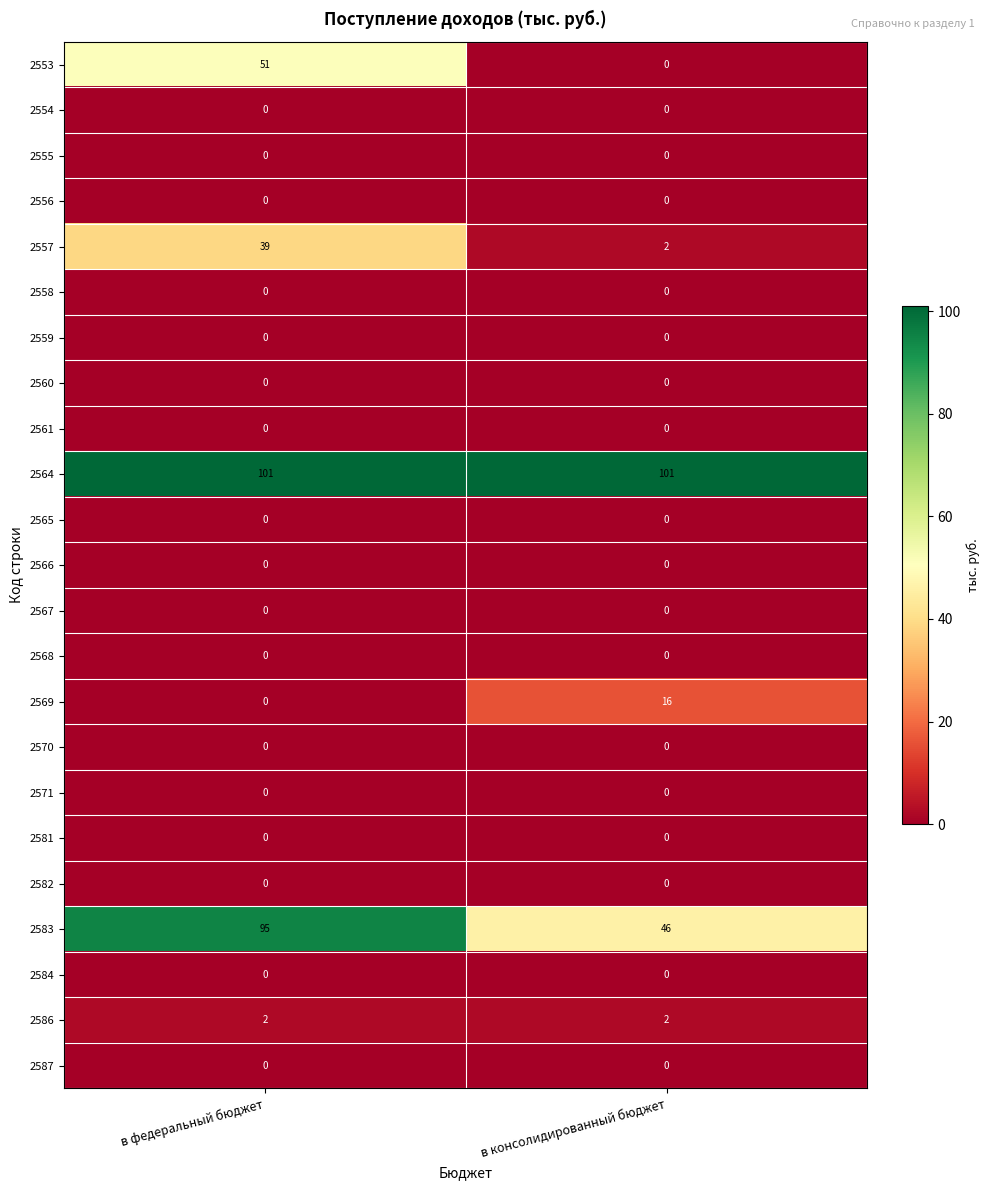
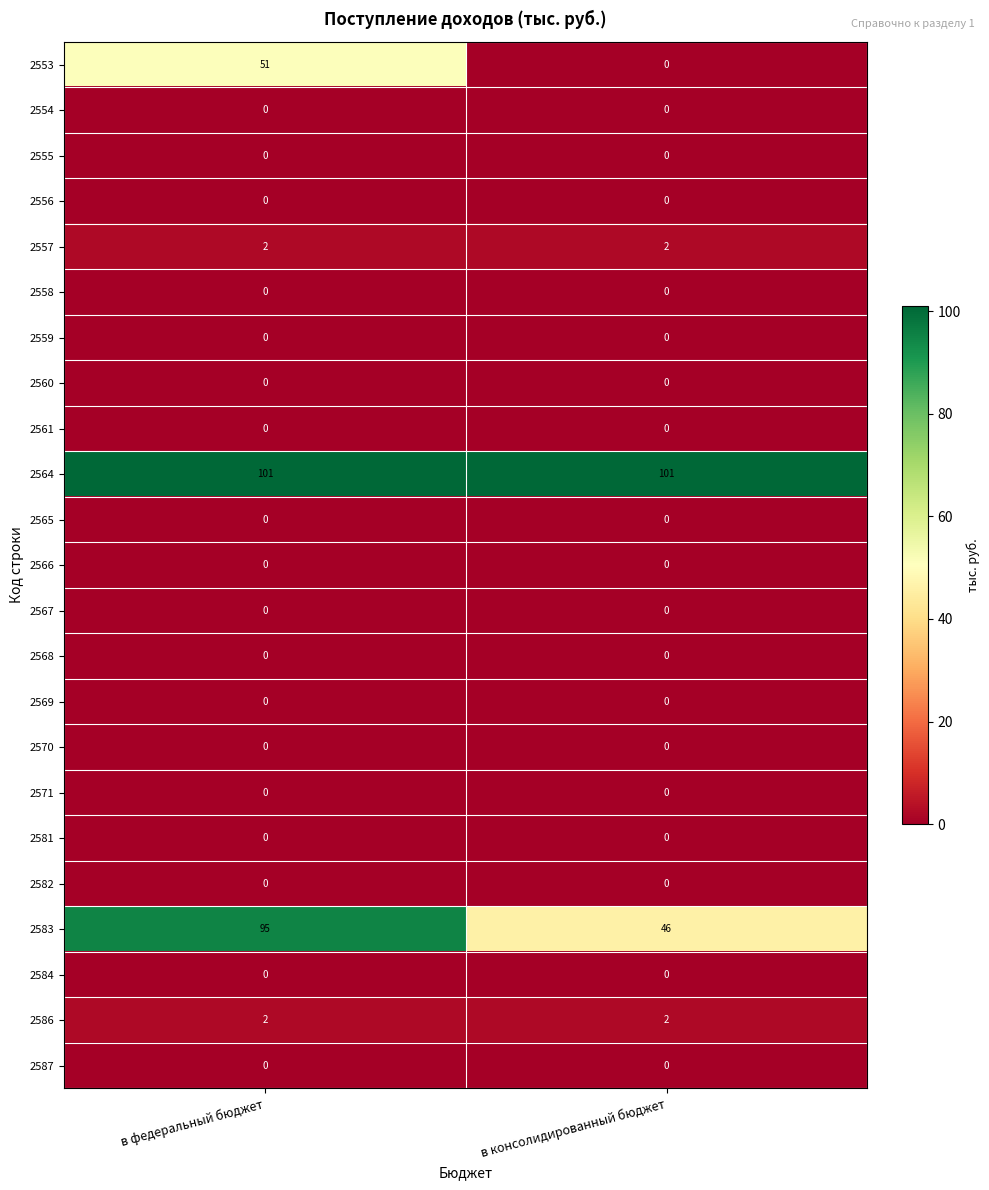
2557, в федеральный бюджет: 39 -> 2
2569, в консолидированный бюджет: 16 -> 0
